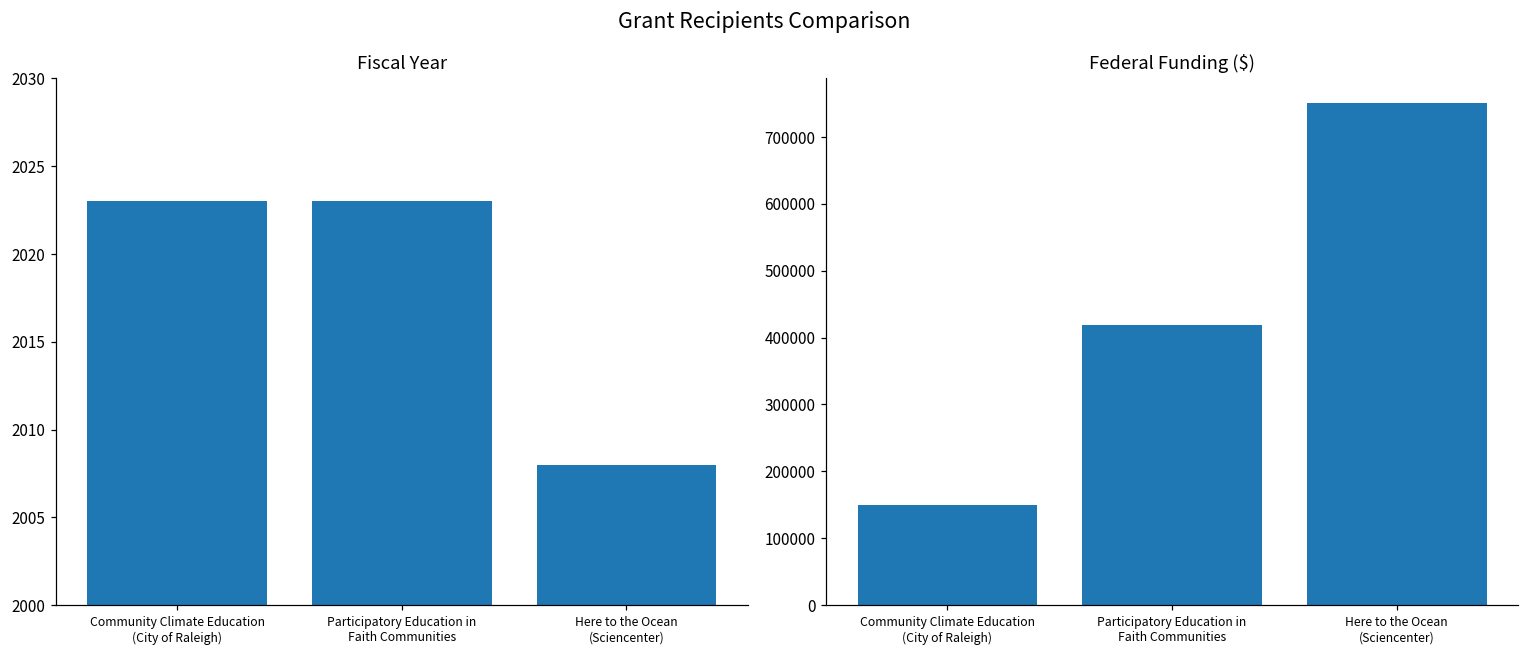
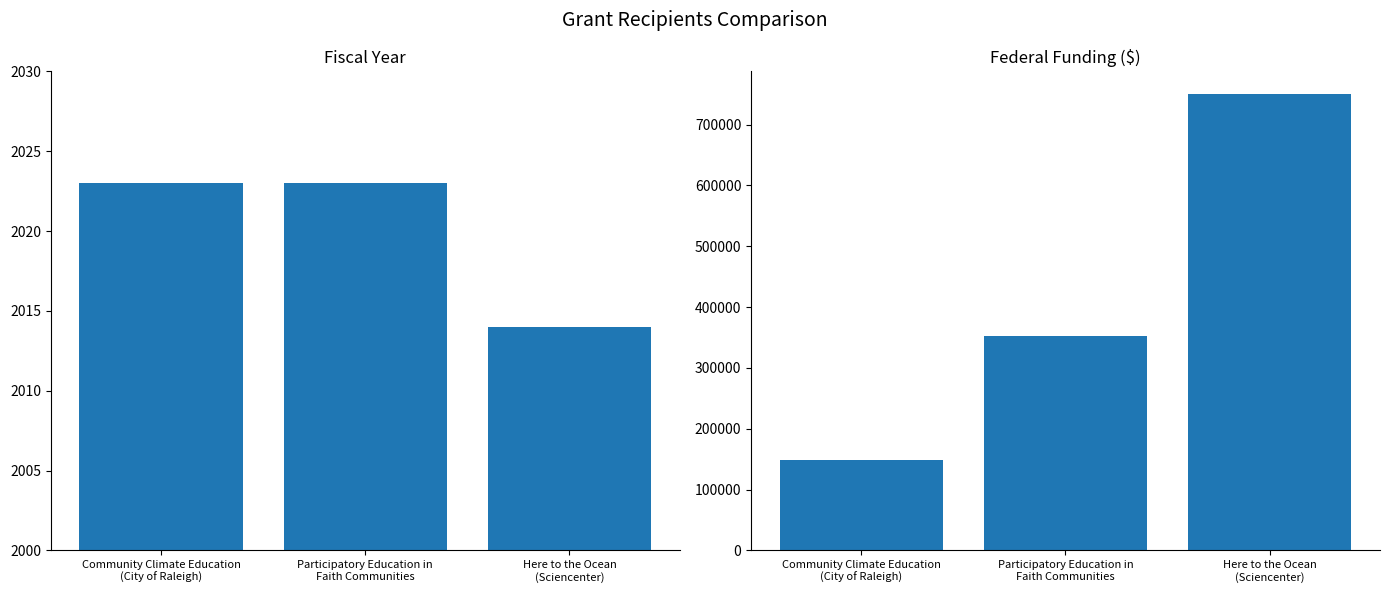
Fiscal Year, Here to the Ocean (Sciencenter): 2008 -> 2014
Federal Funding ($), Participatory Education in Faith Communities: 420000 -> 350000
